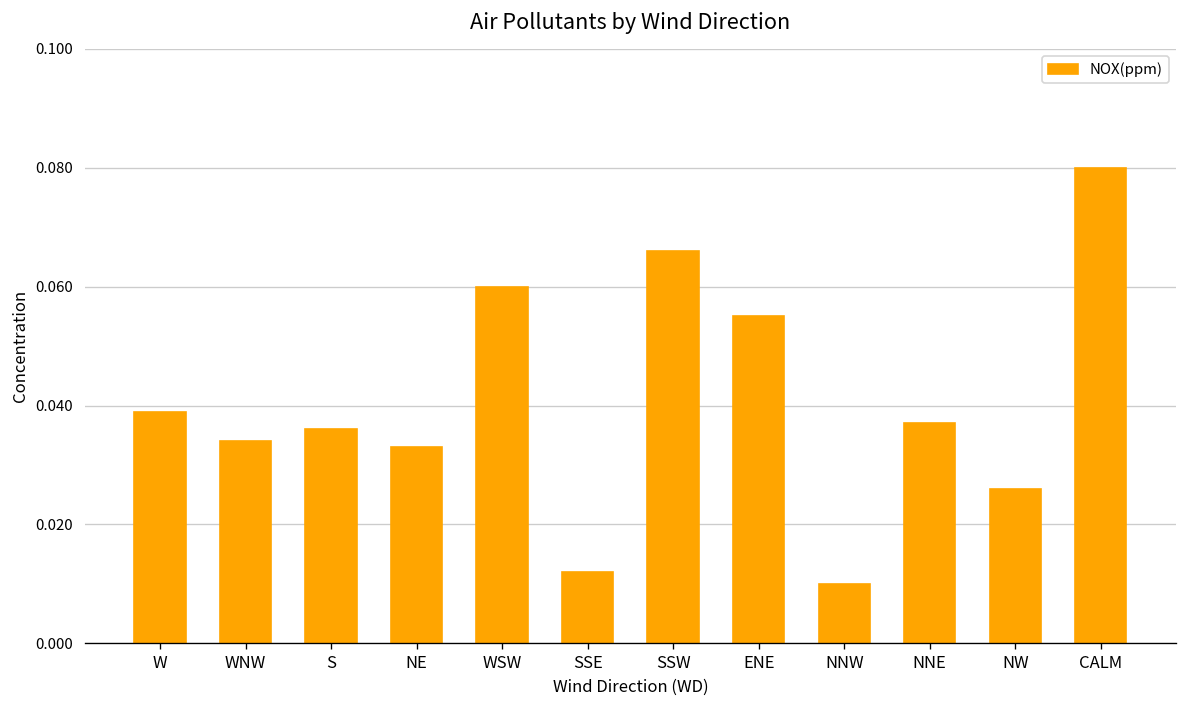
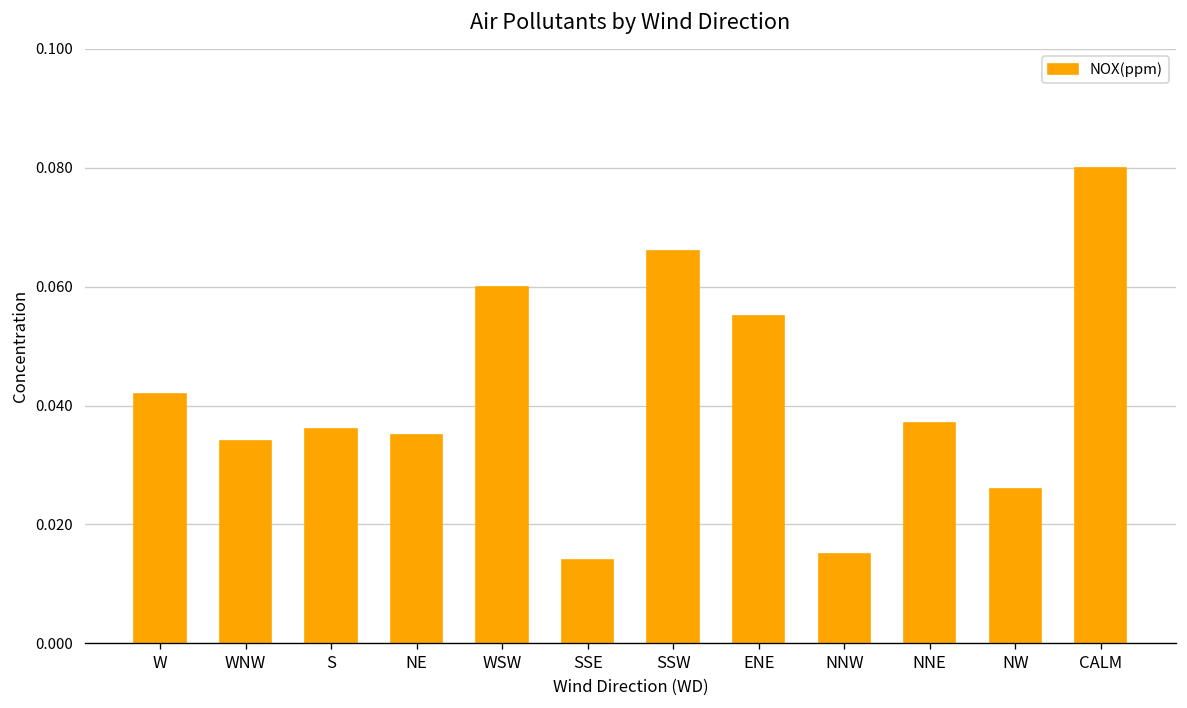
W: 0.039 -> 0.042
NE: 0.033 -> 0.035
SSE: 0.012 -> 0.014
NNW: 0.010 -> 0.015
